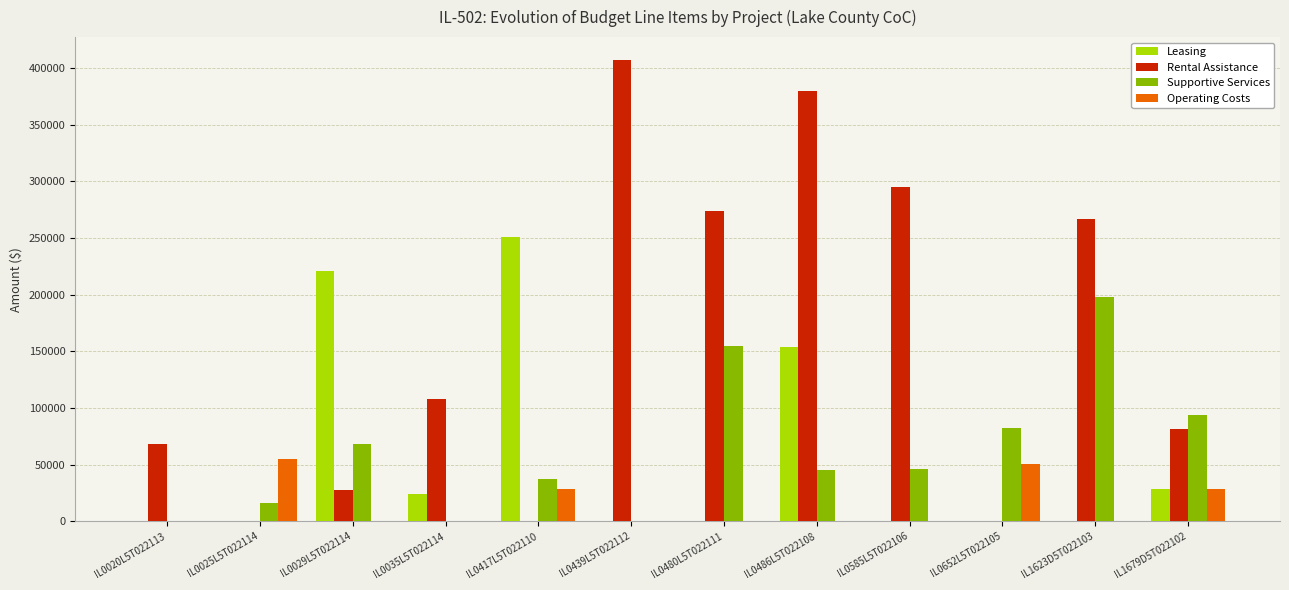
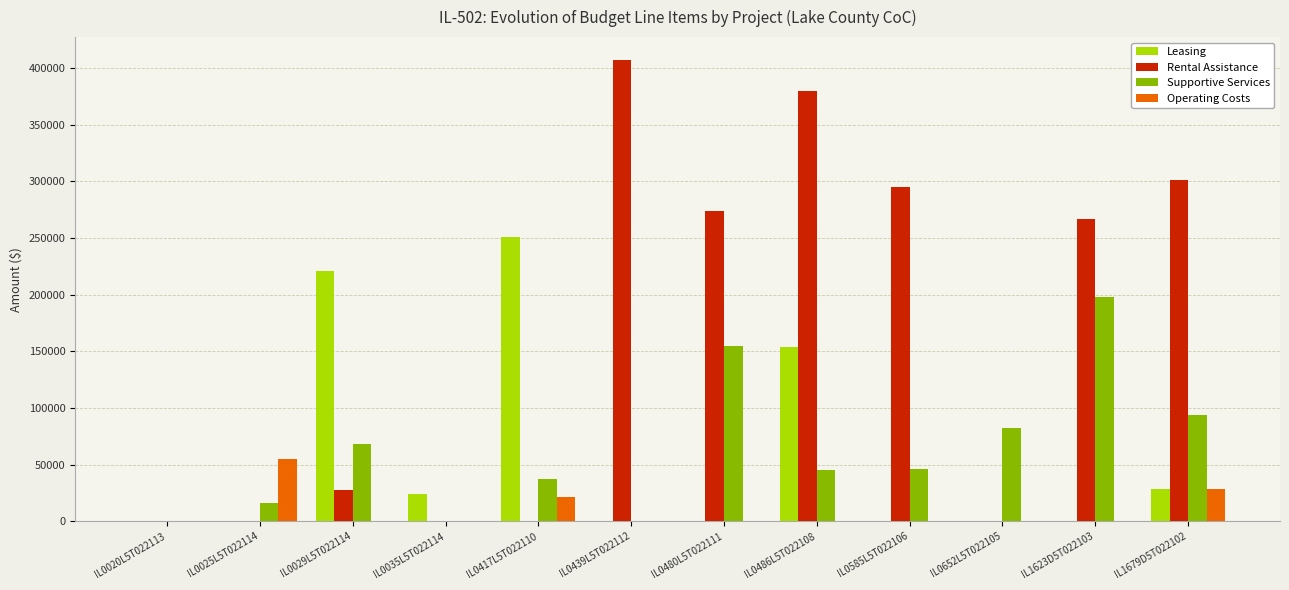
Rental Assistance, IL0020L5T022113: 68000 -> 0
Rental Assistance, IL0035L5T022114: 108000 -> 0
Operating Costs, IL0417L5T022110: 29000 -> 21000
Operating Costs, IL0652L5T022105: 51000 -> 0
Rental Assistance, IL1679D5T022102: 81000 -> 301000
